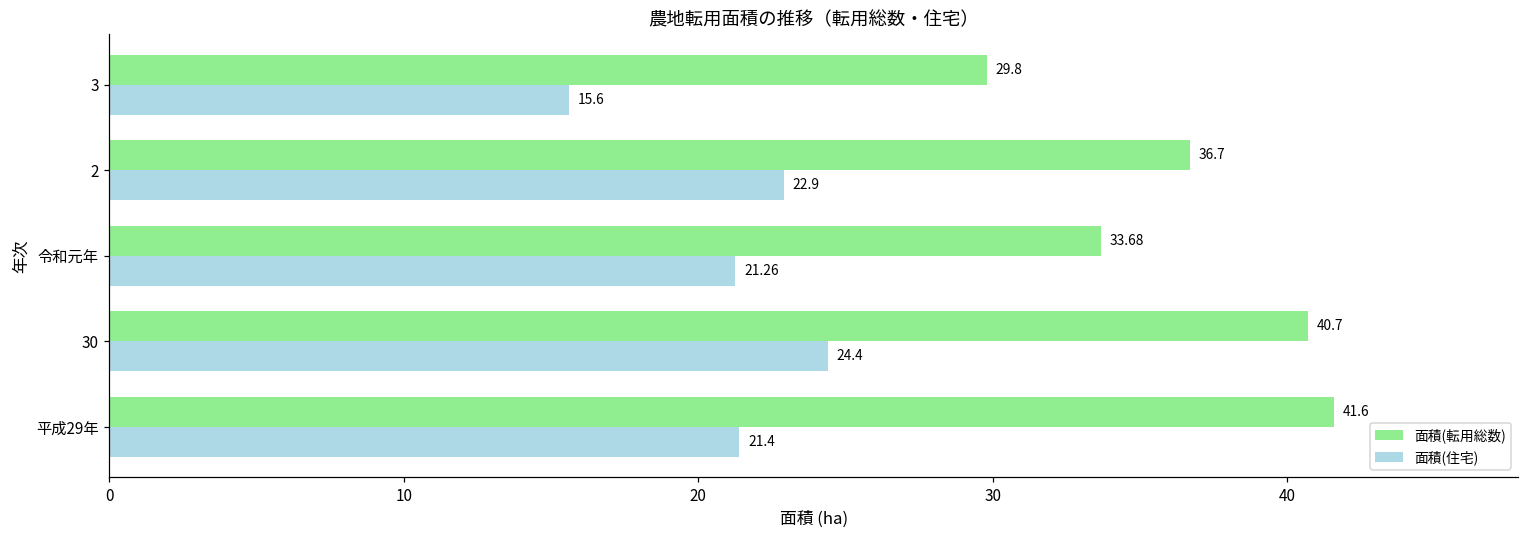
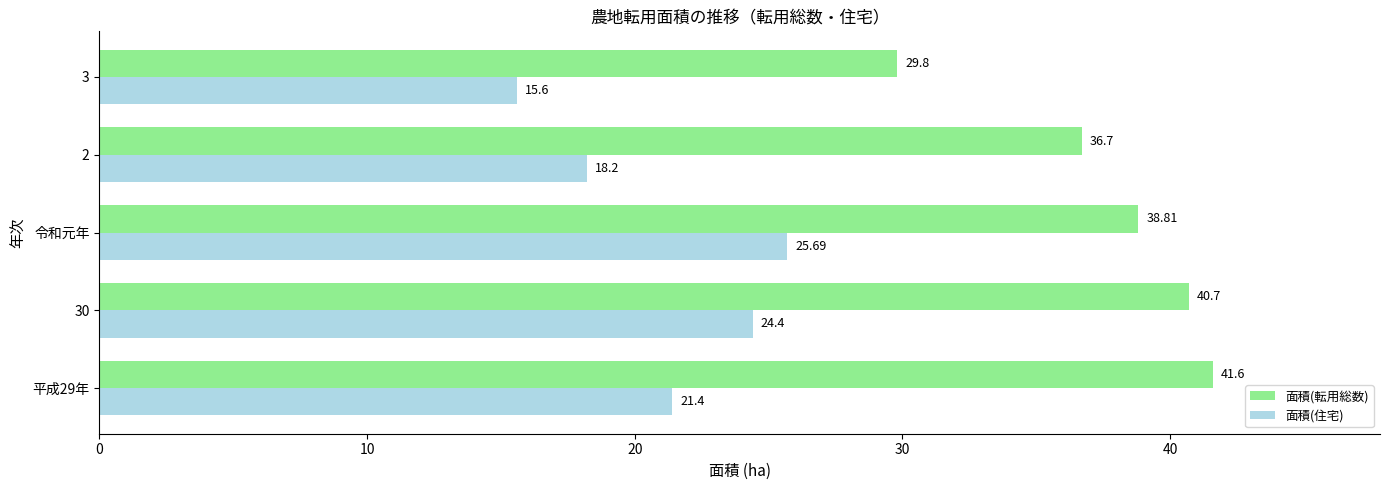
面積(住宅), 2: 22.9 -> 18.2
面積(転用総数), 令和元年: 33.68 -> 38.81
面積(住宅), 令和元年: 21.26 -> 25.69
